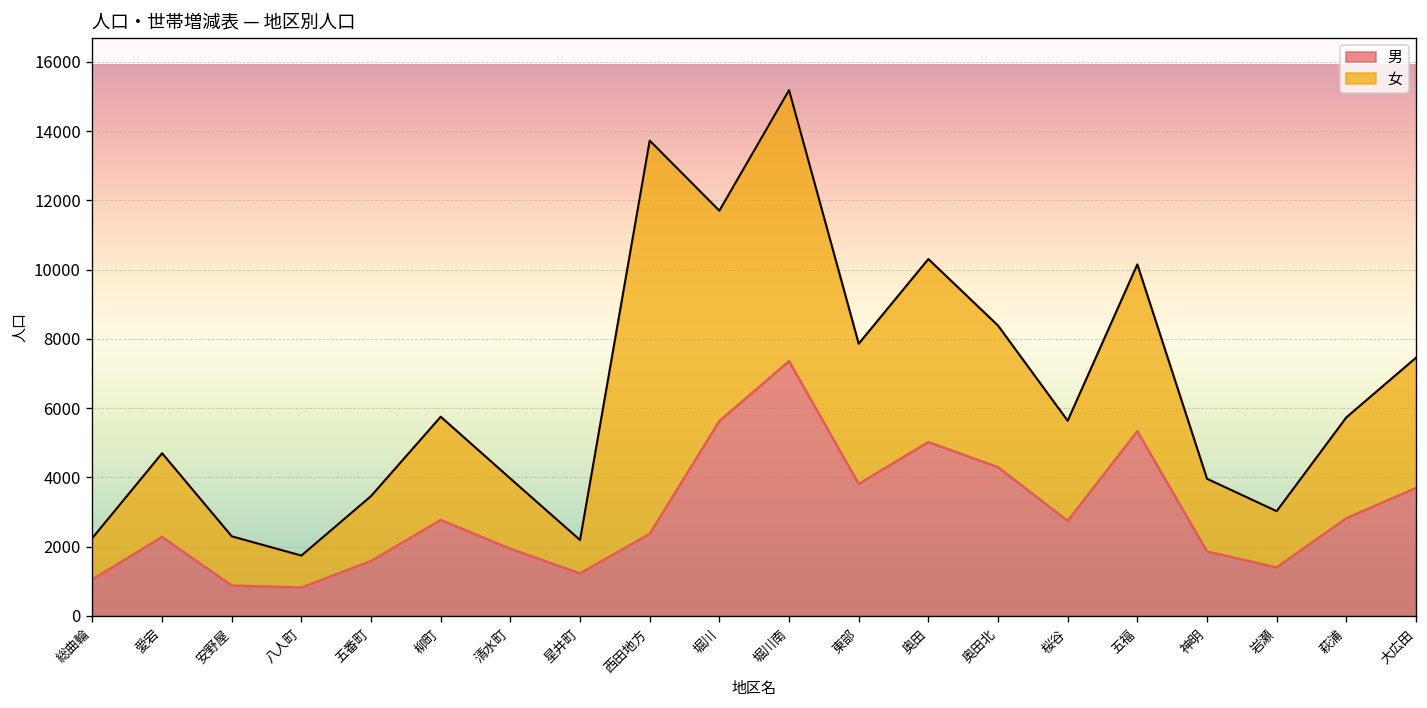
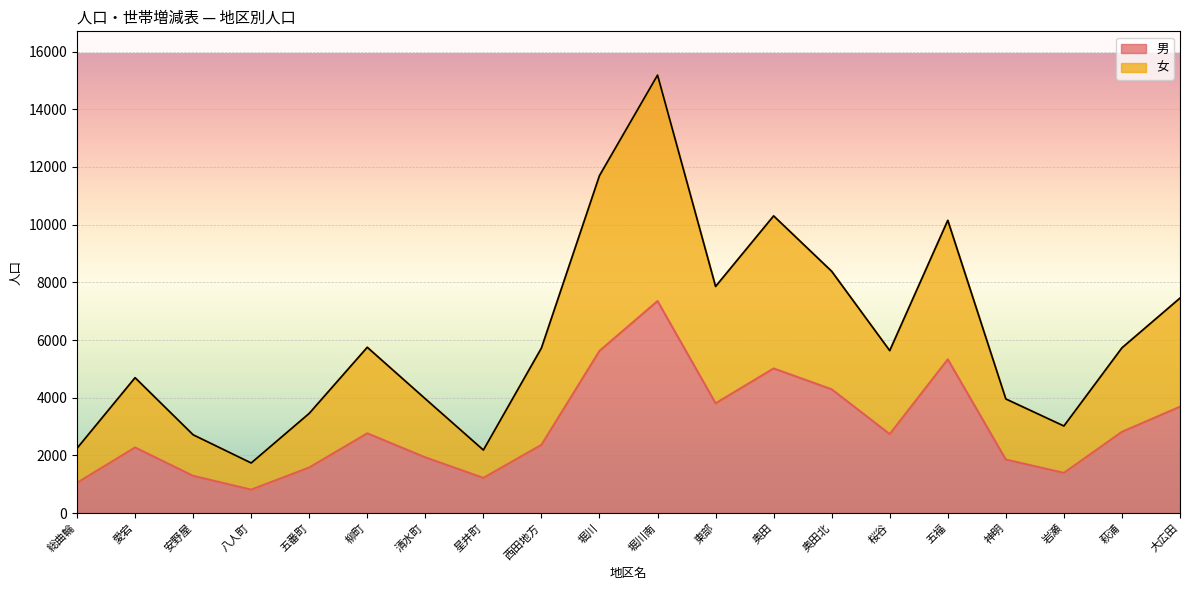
男, 安野屋: 900 -> 1300
女, 西田地方: 11400 -> 3400
